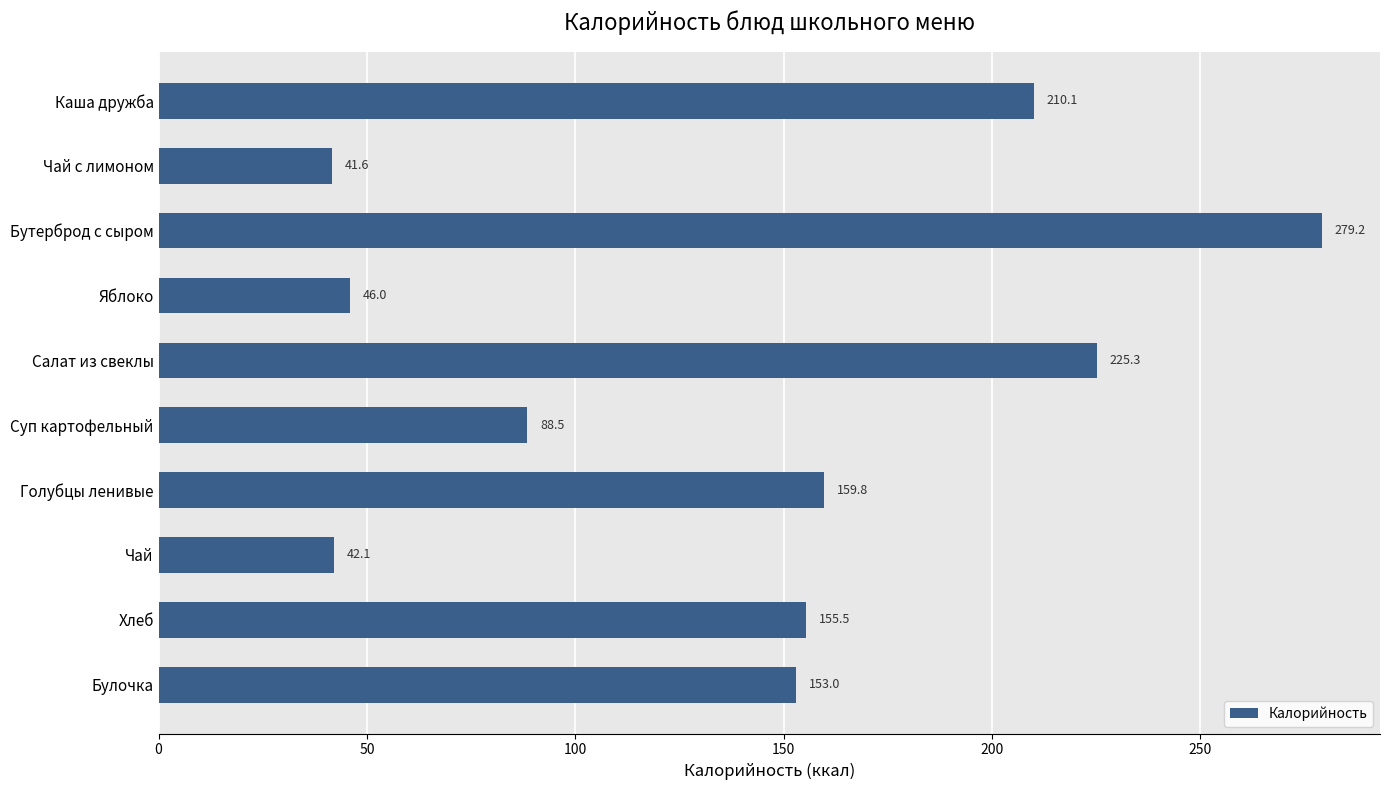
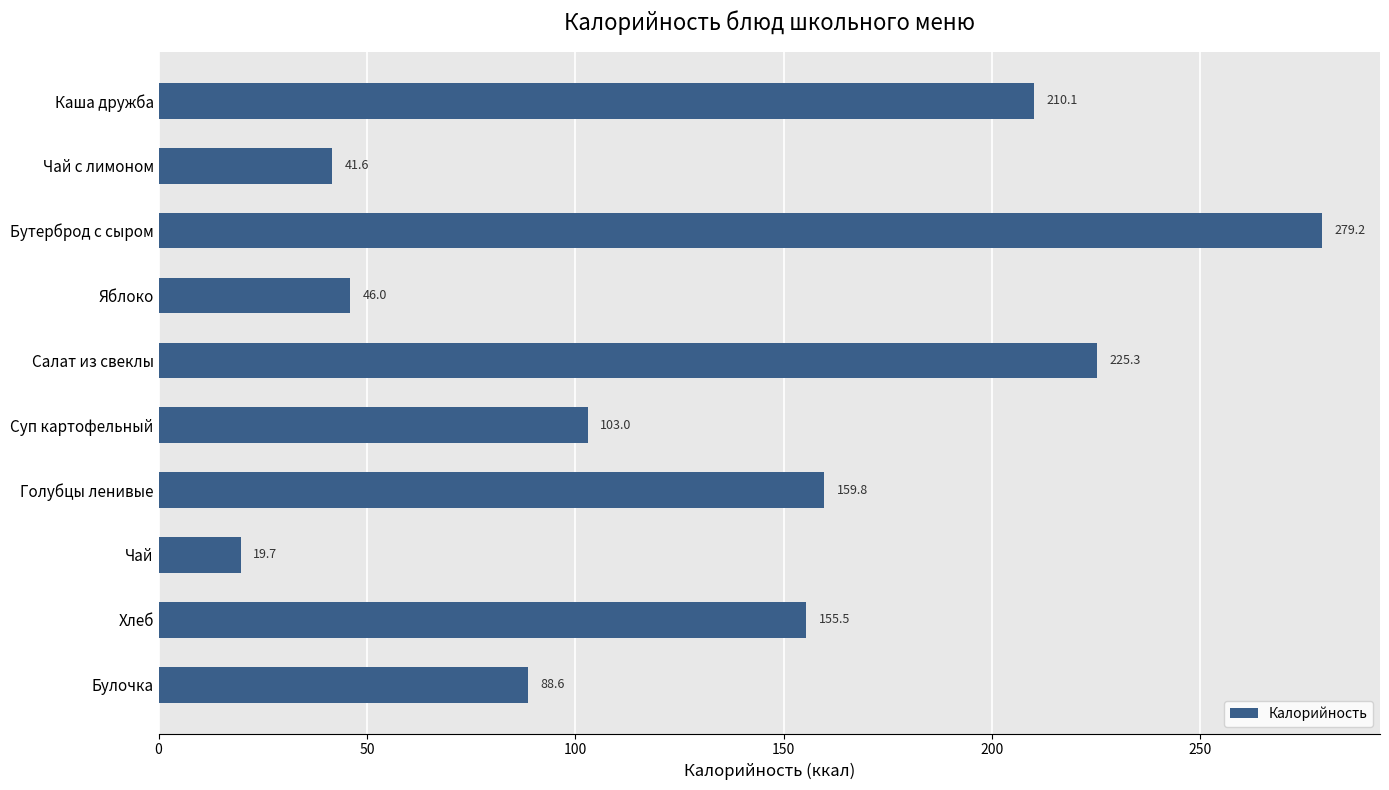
Суп картофельный: 88.5 -> 103.0
Чай: 42.1 -> 19.7
Булочка: 153.0 -> 88.6
